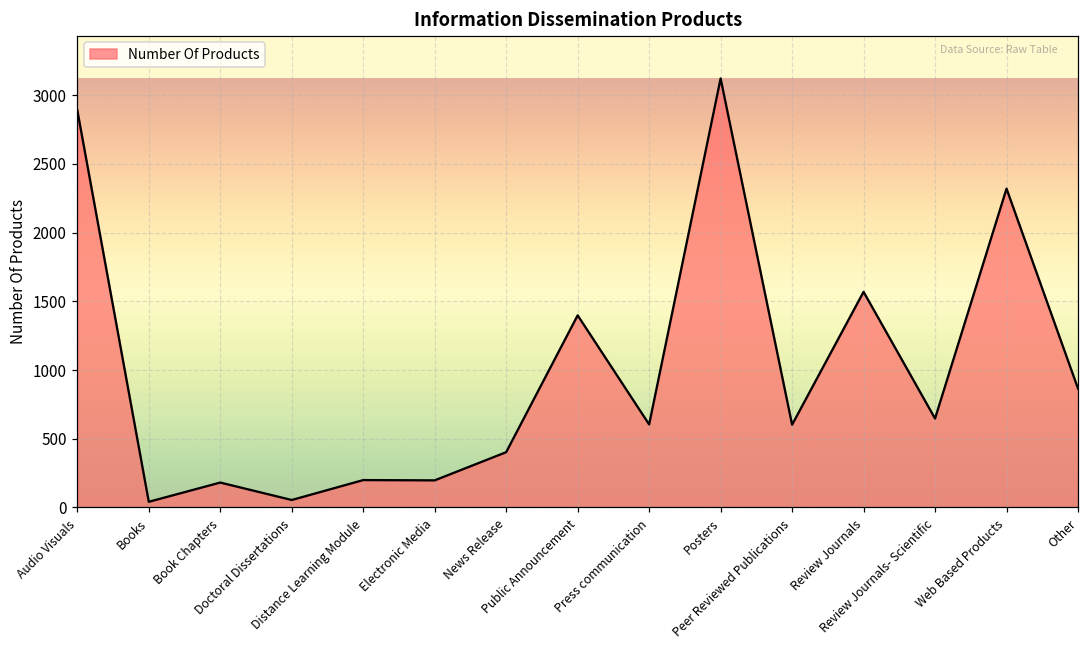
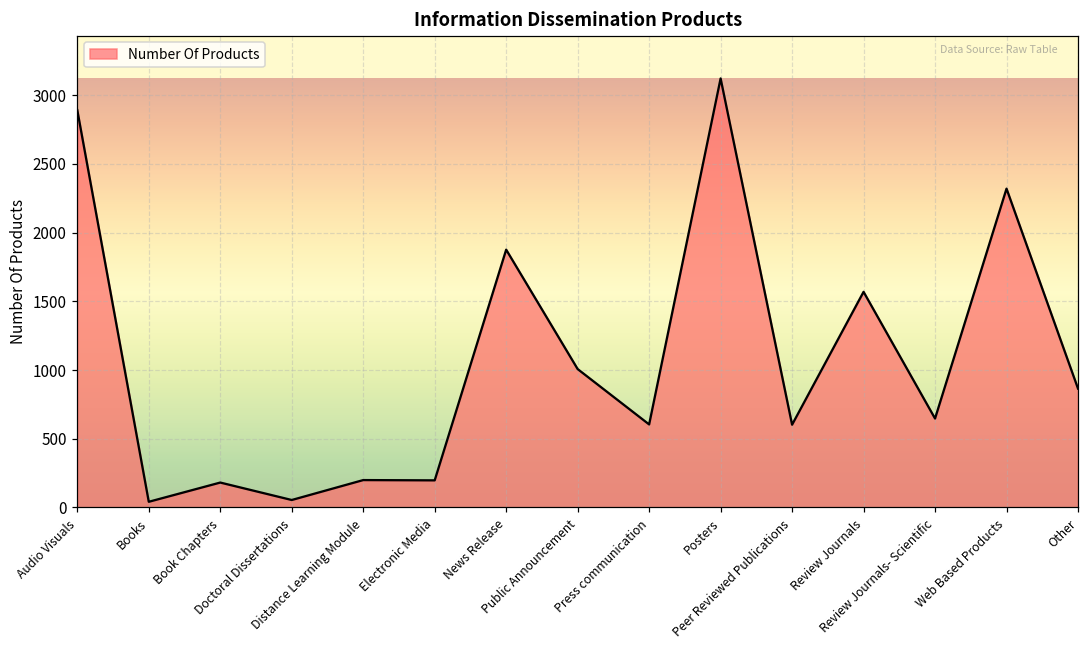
News Release: 400 -> 1880
Public Announcement: 1400 -> 1010
